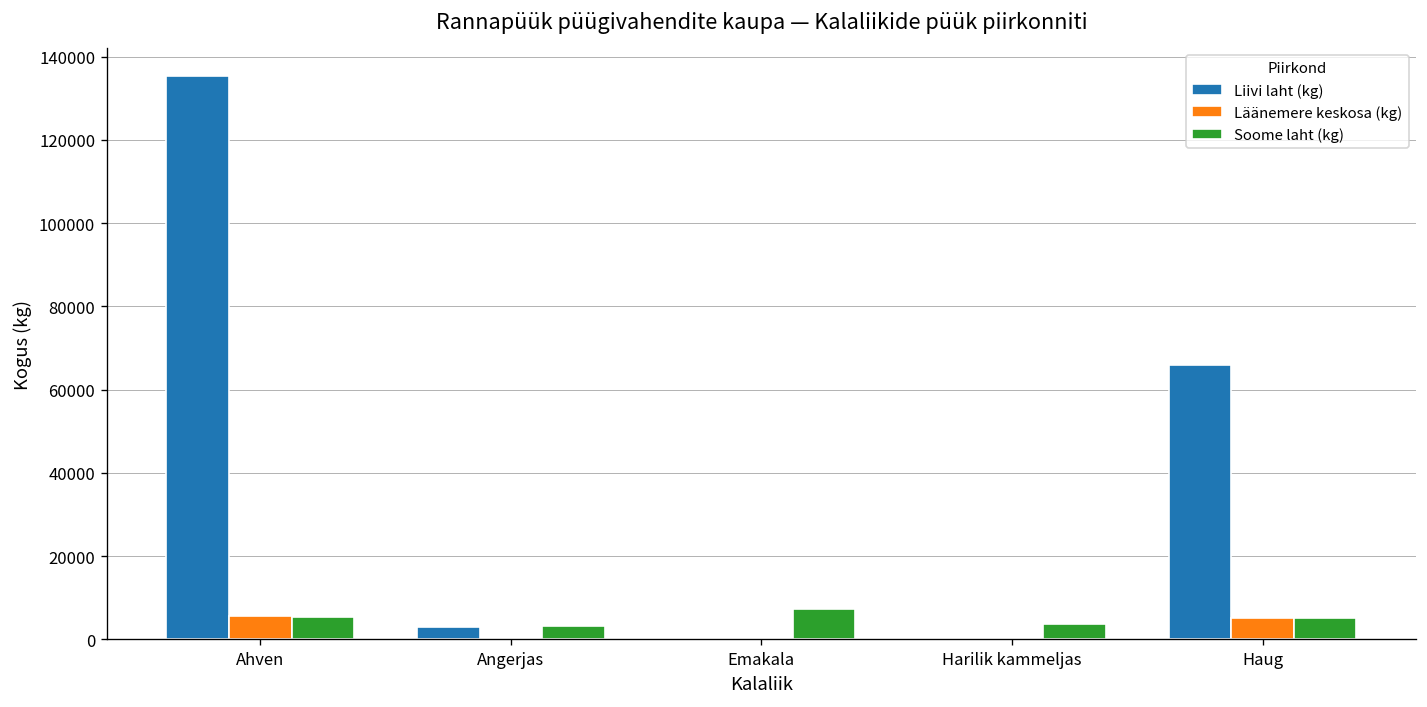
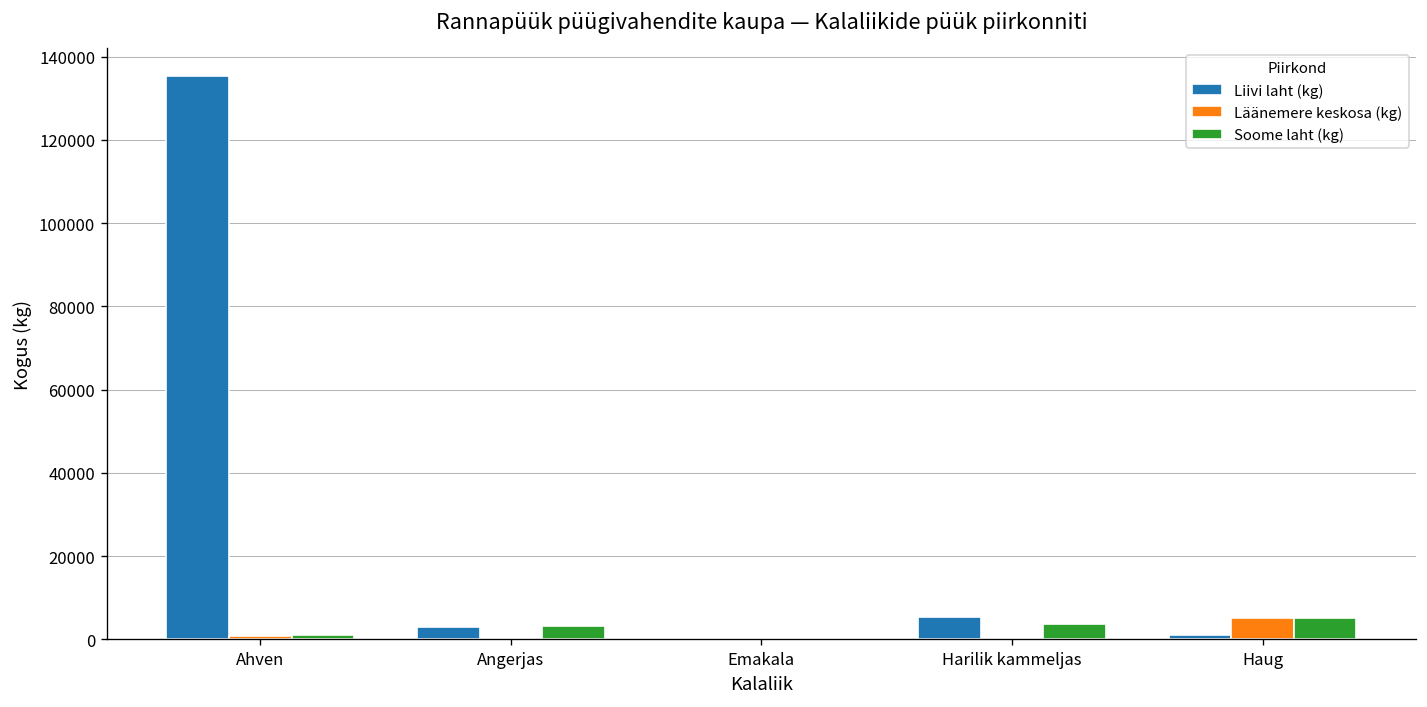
Läänemere keskosa (kg), Ahven: 6000 -> 1000
Soome laht (kg), Ahven: 5000 -> 1000
Soome laht (kg), Emakala: 7000 -> 0
Liivi laht (kg), Harilik kammeljas: 0 -> 5000
Liivi laht (kg), Haug: 66000 -> 1000
